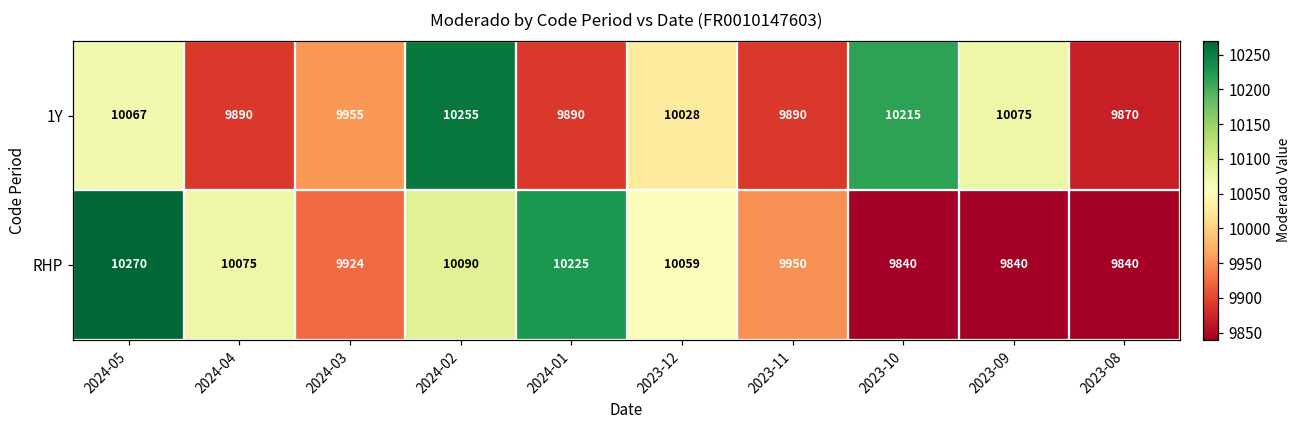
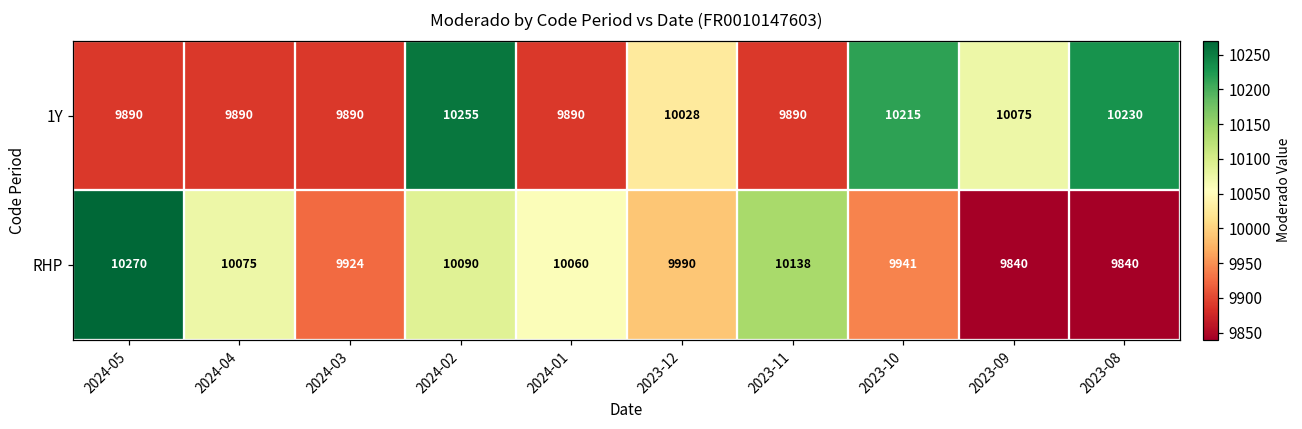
1Y, 2024-05: 10067 -> 9890
1Y, 2024-03: 9955 -> 9890
1Y, 2023-08: 9870 -> 10230
RHP, 2024-01: 10225 -> 10060
RHP, 2023-12: 10059 -> 9990
RHP, 2023-11: 9950 -> 10138
RHP, 2023-10: 9840 -> 9941
